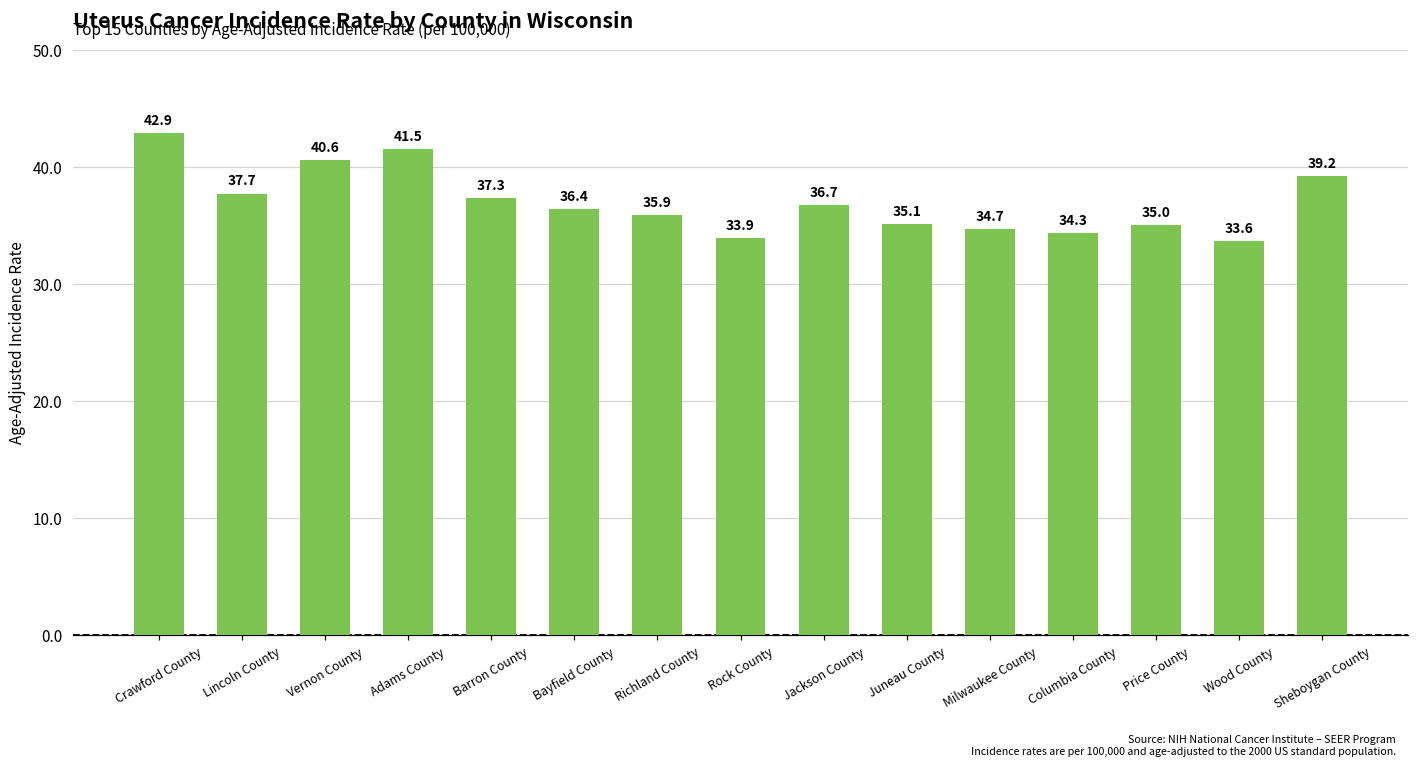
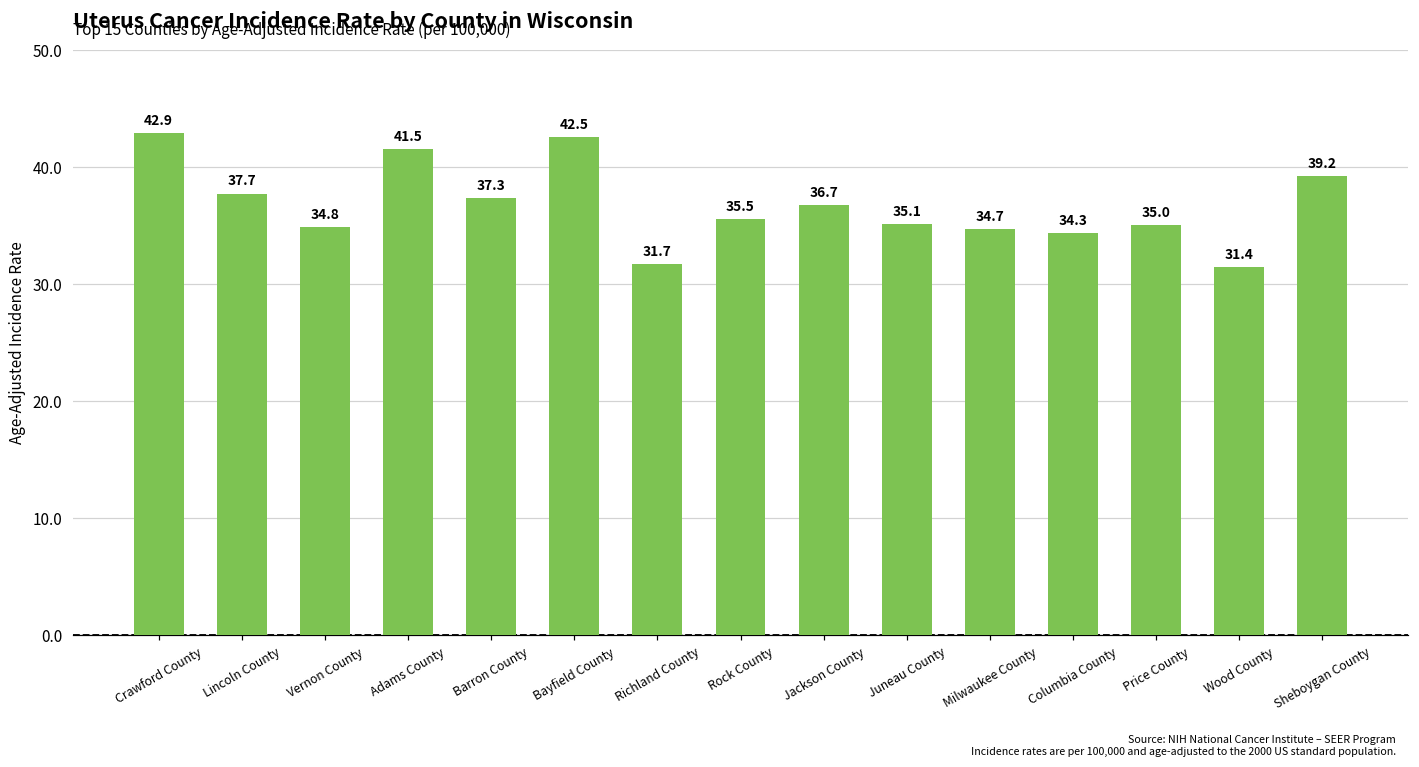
Vernon County: 40.6 -> 34.8
Bayfield County: 36.4 -> 42.5
Richland County: 35.9 -> 31.7
Rock County: 33.9 -> 35.5
Wood County: 33.6 -> 31.4
